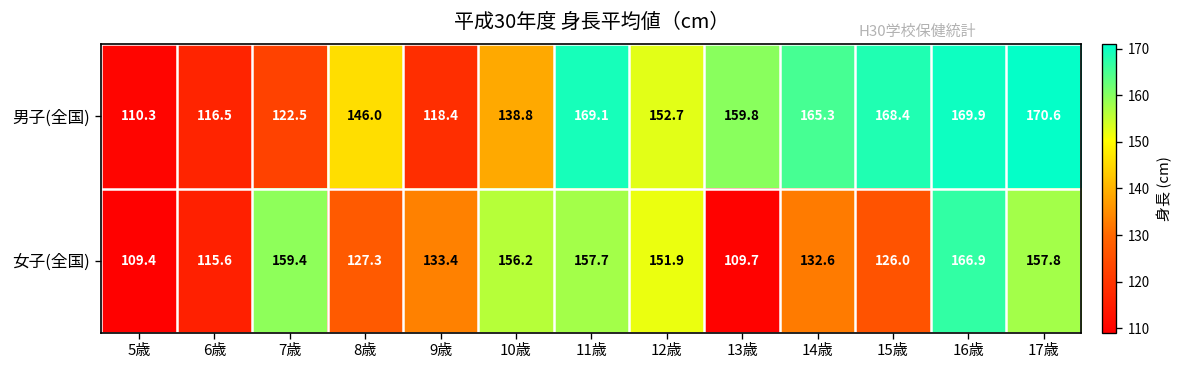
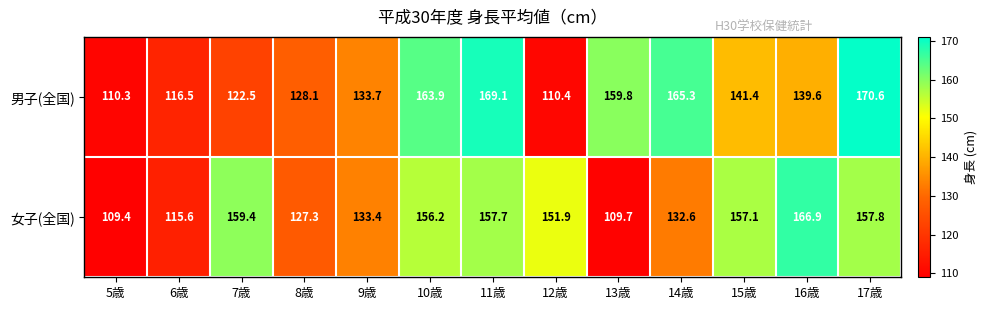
男子(全国), 8歳: 146.0 -> 128.1
男子(全国), 9歳: 118.4 -> 133.7
男子(全国), 10歳: 138.8 -> 163.9
男子(全国), 12歳: 152.7 -> 110.4
男子(全国), 15歳: 168.4 -> 141.4
男子(全国), 16歳: 169.9 -> 139.6
女子(全国), 15歳: 126.0 -> 157.1
